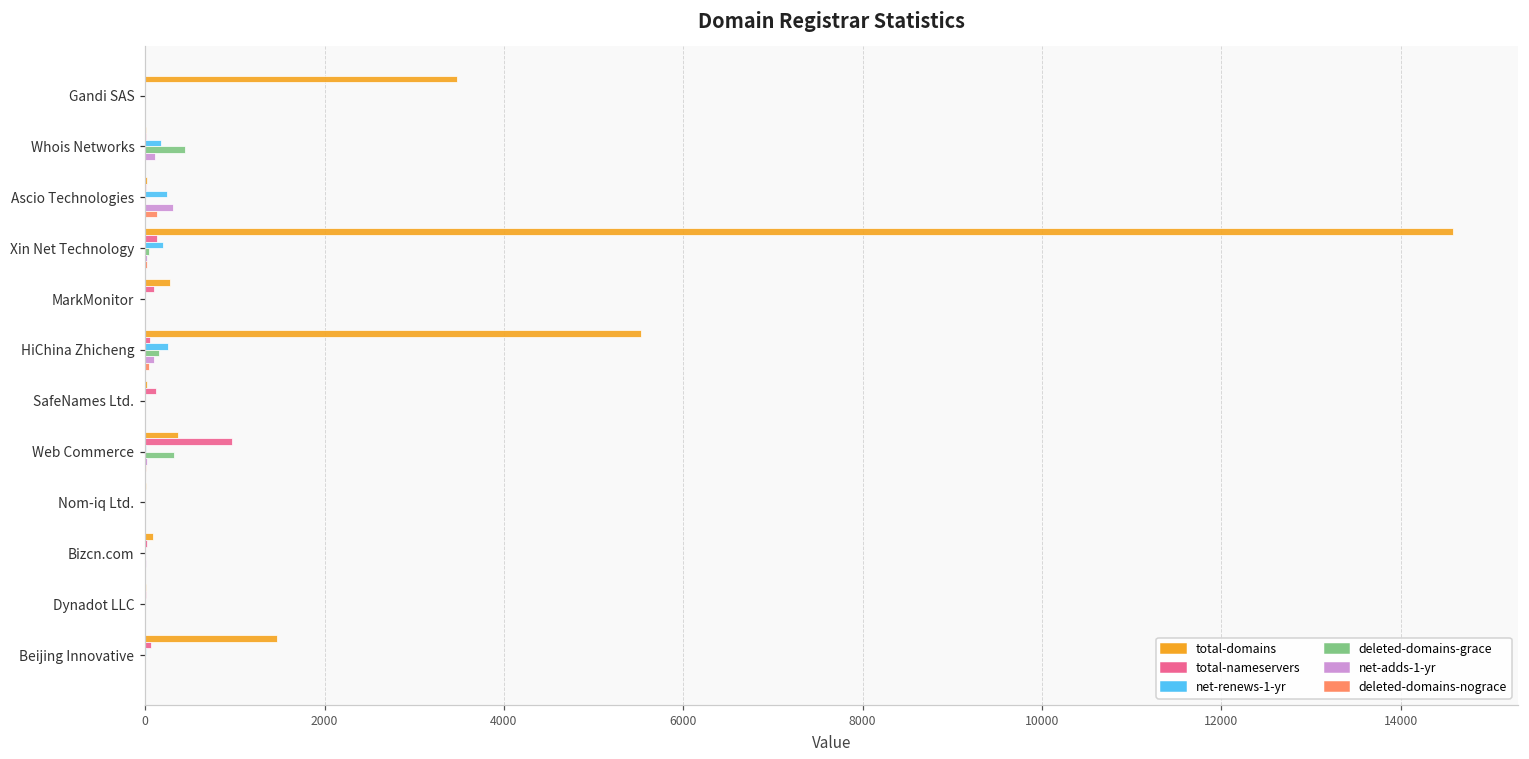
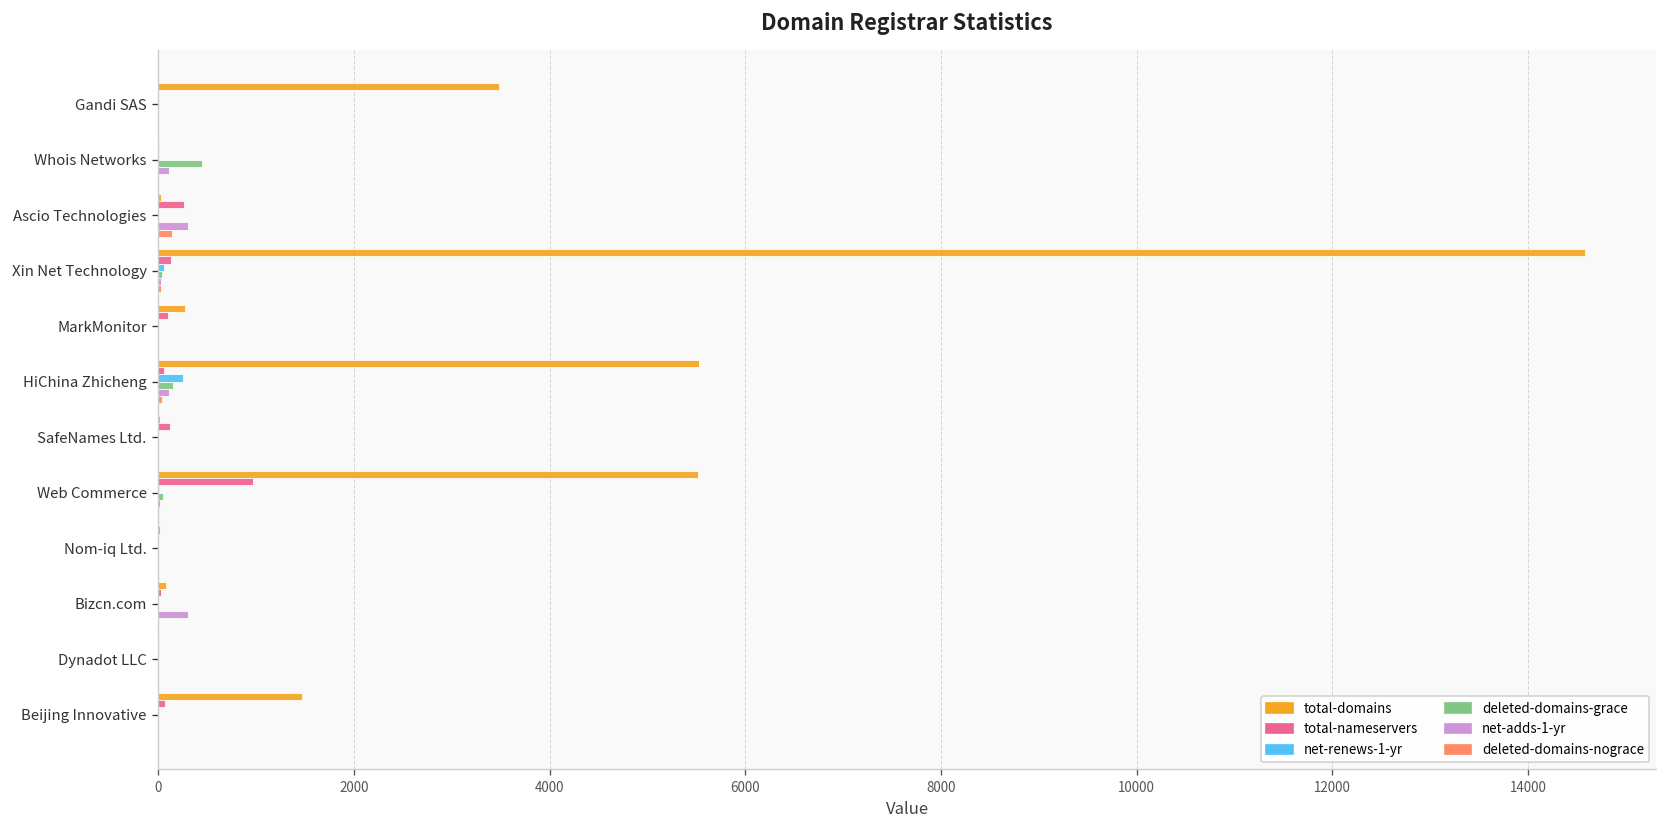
net-renews-1-yr, Whois Networks: 200 -> 0
total-nameservers, Ascio Technologies: 0 -> 300
net-renews-1-yr, Ascio Technologies: 200 -> 0
net-renews-1-yr, Xin Net Technology: 200 -> 100
total-domains, Web Commerce: 400 -> 5500
deleted-domains-grace, Web Commerce: 300 -> 100
net-adds-1-yr, Bizcn.com: 0 -> 300
